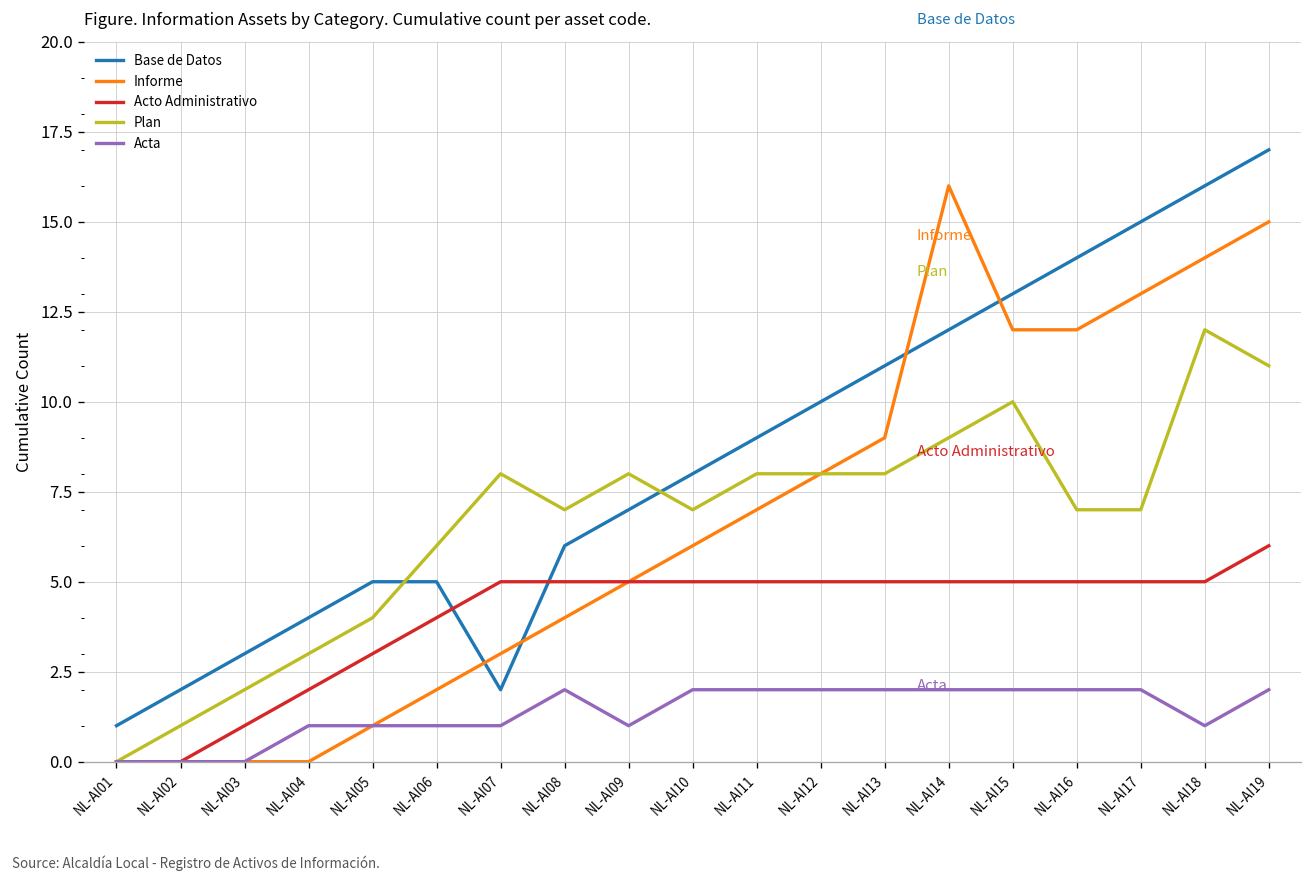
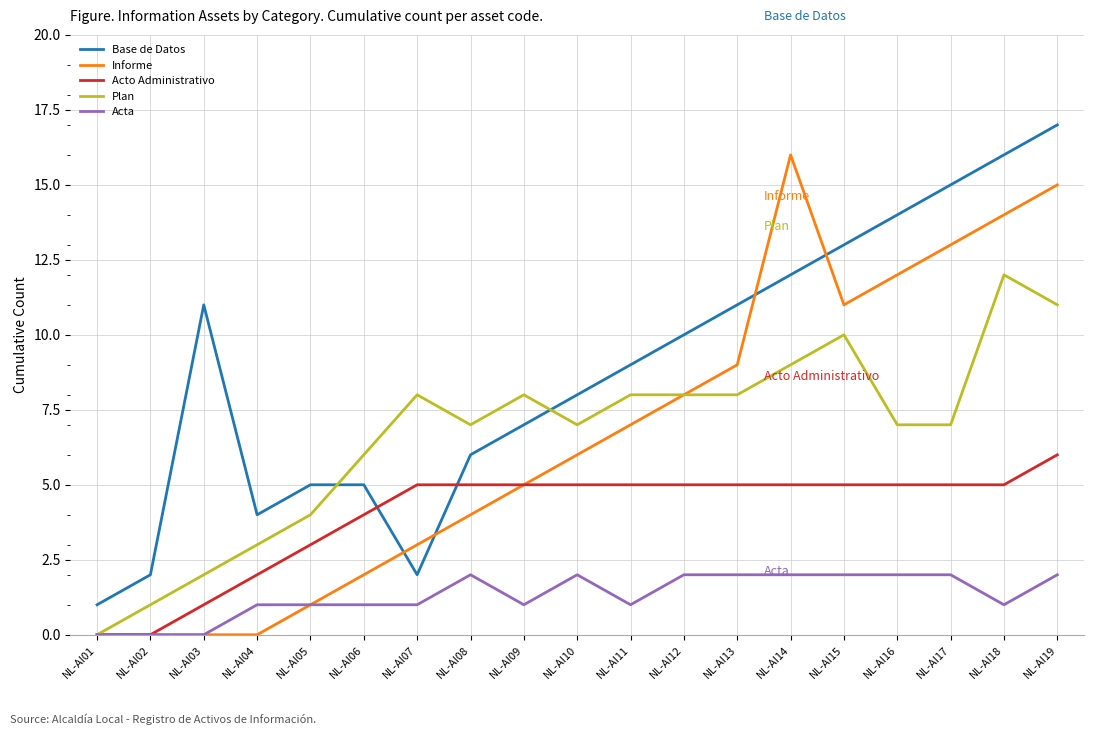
Base de Datos, NL-AI03: 3 -> 11
Acta, NL-AI11: 2 -> 1
Informe, NL-AI15: 12 -> 11
